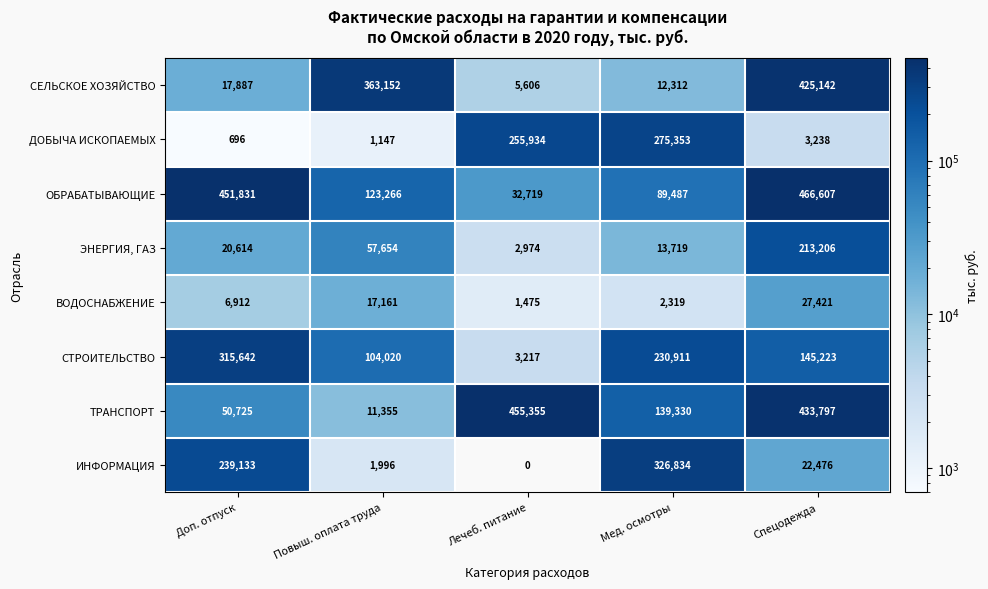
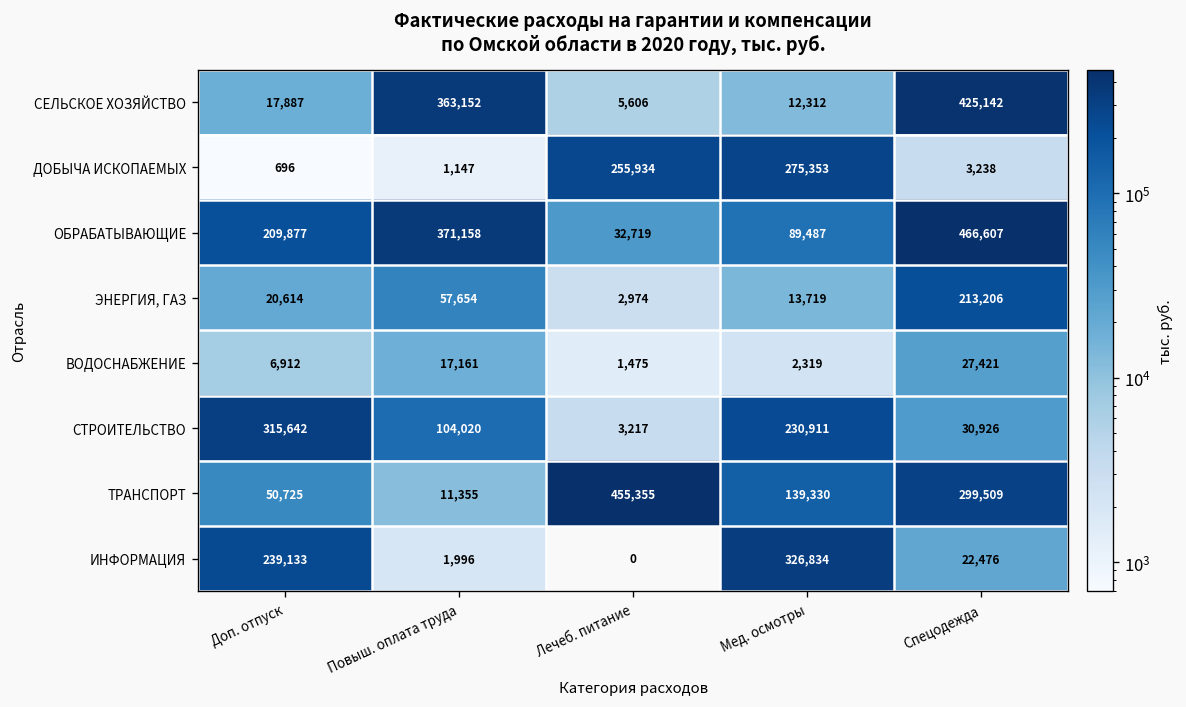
ОБРАБАТЫВАЮЩИЕ, Доп. отпуск: 451,831 -> 209,877
ОБРАБАТЫВАЮЩИЕ, Повыш. оплата труда: 123,266 -> 371,158
СТРОИТЕЛЬСТВО, Спецодежда: 145,223 -> 30,926
ТРАНСПОРТ, Спецодежда: 433,797 -> 299,509
